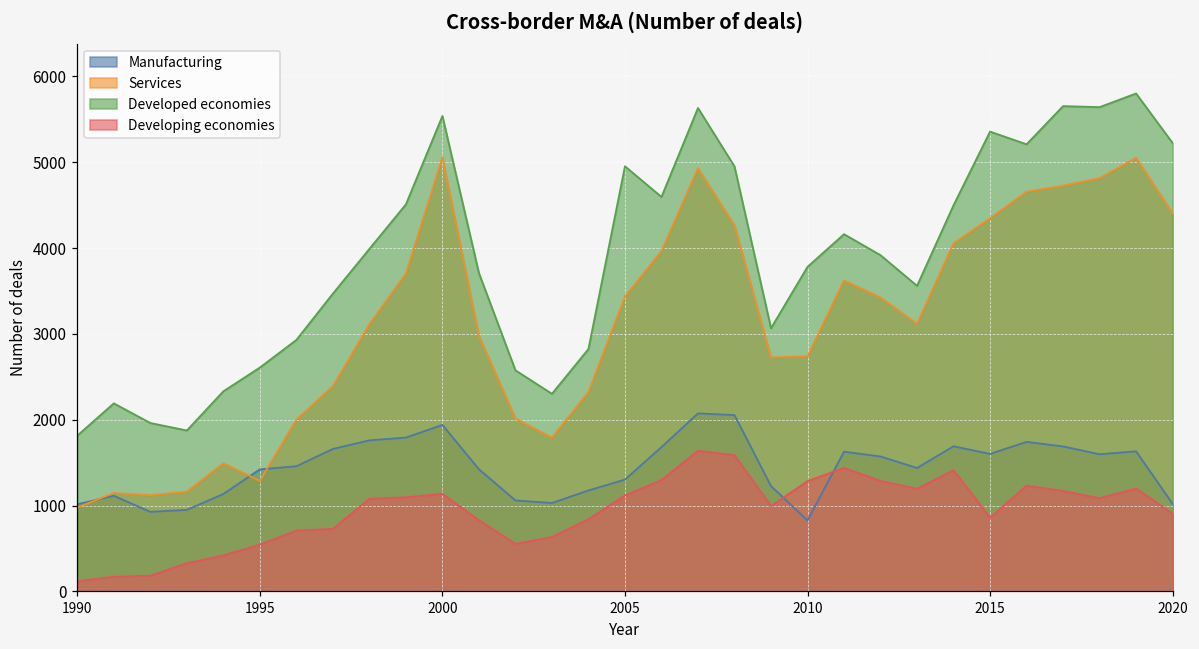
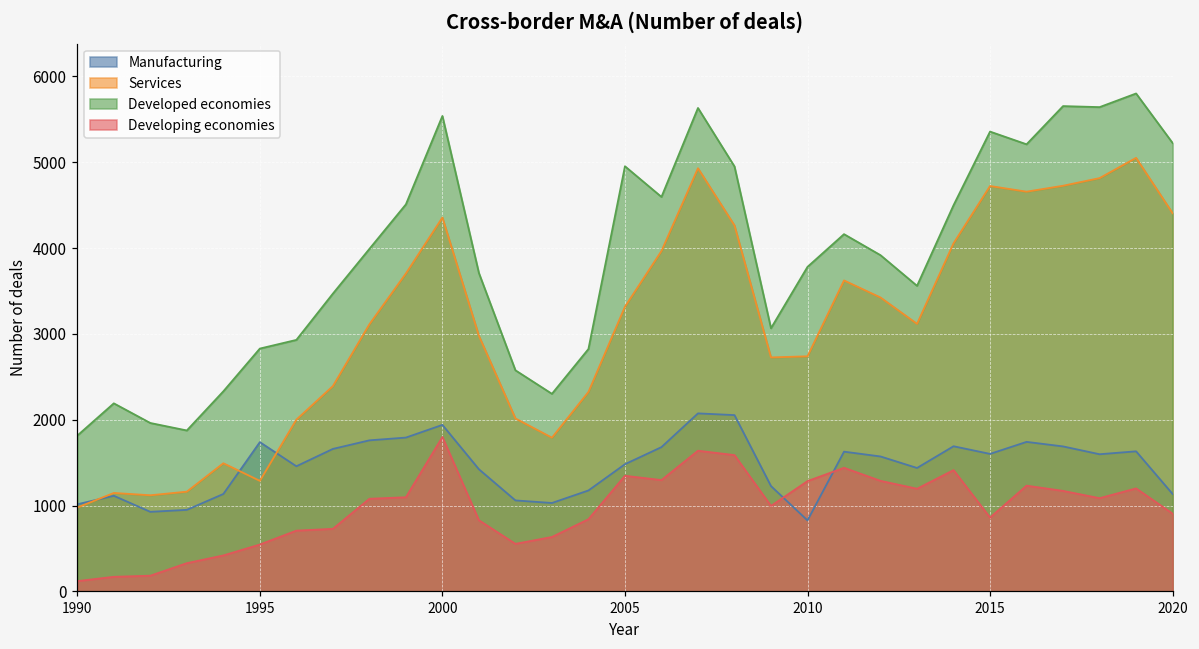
Manufacturing, 1995: 1400 -> 1700
Developed economies, 1995: 2600 -> 2800
Services, 2000: 5100 -> 4400
Developing economies, 2000: 1100 -> 1800
Manufacturing, 2005: 1300 -> 1500
Services, 2005: 3400 -> 3300
Developing economies, 2005: 1100 -> 1300
Services, 2015: 4300 -> 4700
Manufacturing, 2020: 1000 -> 1100
